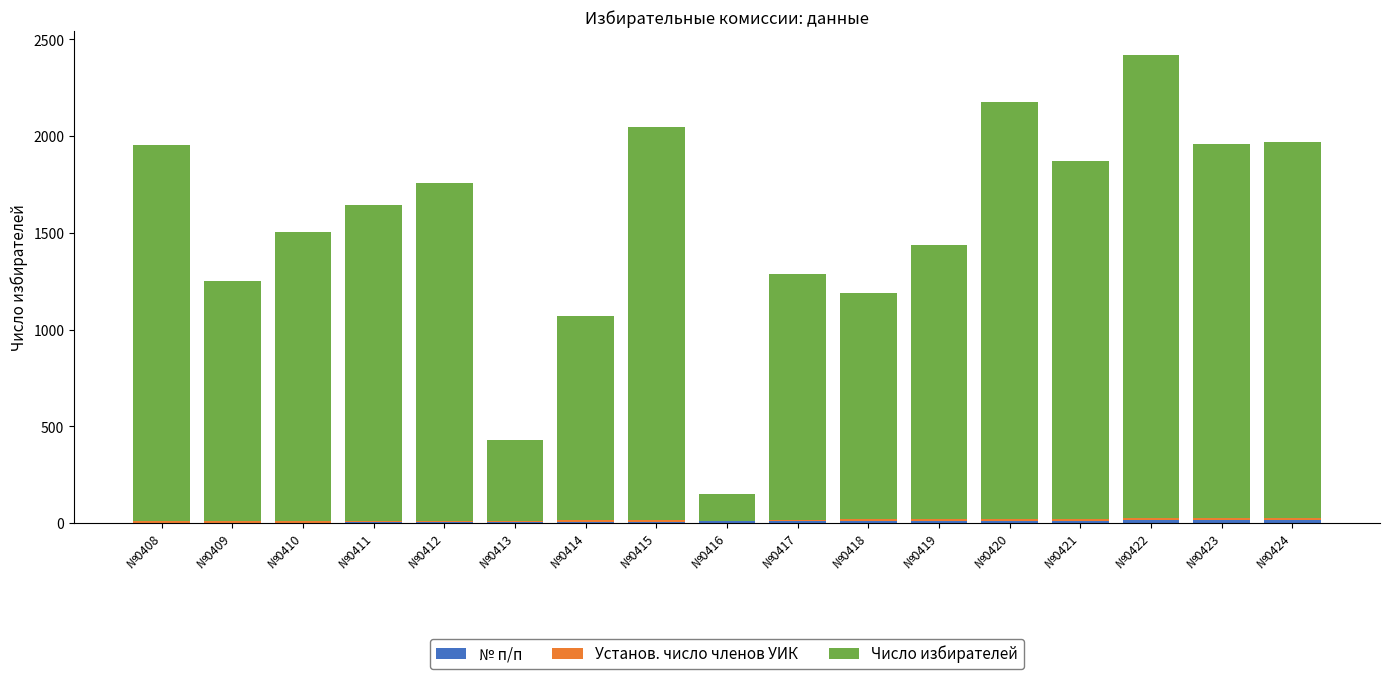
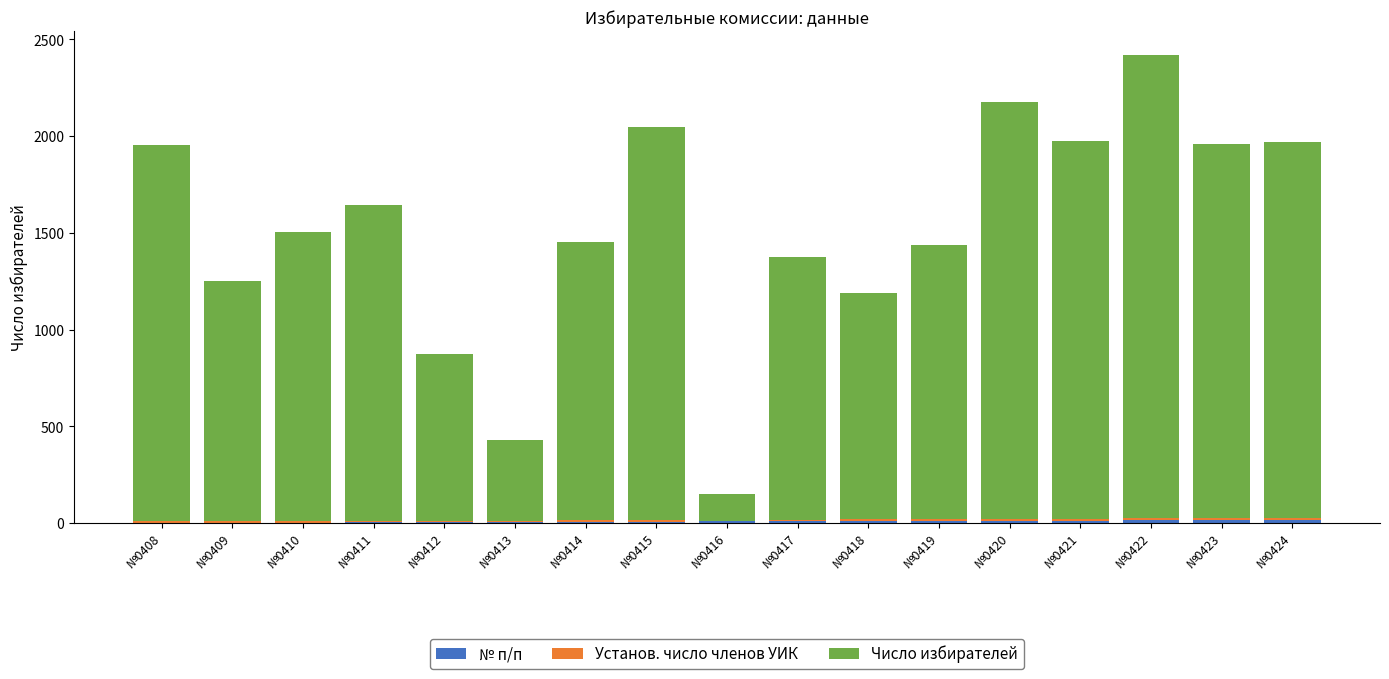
Число избирателей, №0412: 1740 -> 860
Число избирателей, №0414: 1060 -> 1440
Число избирателей, №0417: 1270 -> 1360
Число избирателей, №0421: 1850 -> 1950
